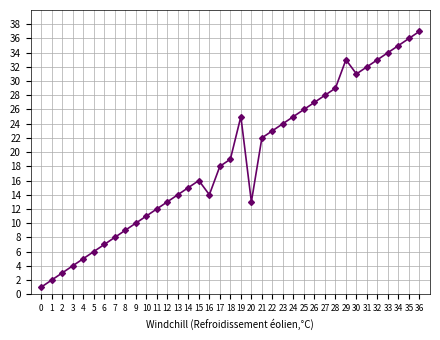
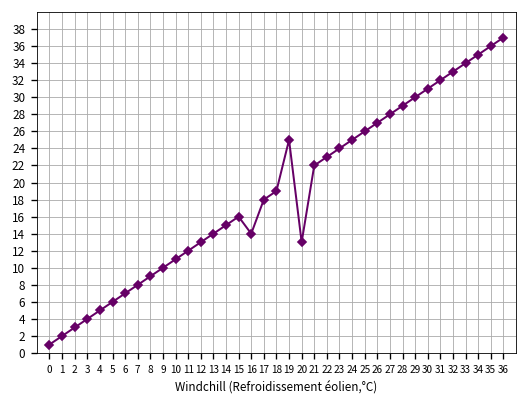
29: 33 -> 30
